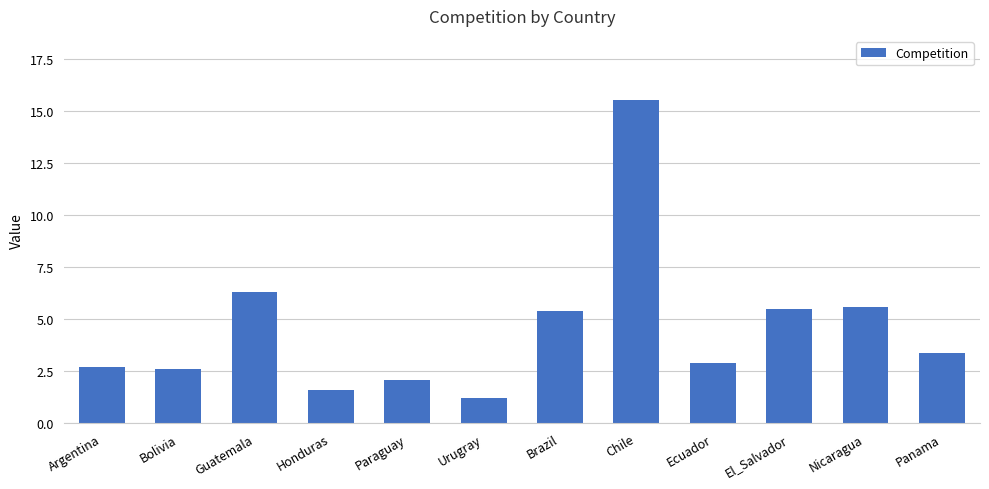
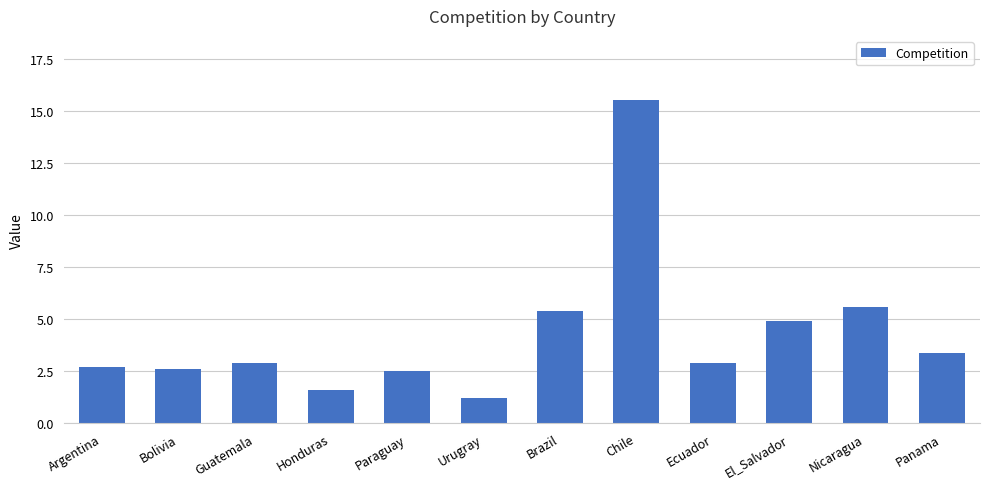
Guatemala: 6.3 -> 2.9
Paraguay: 2.1 -> 2.5
El_Salvador: 5.5 -> 4.9
